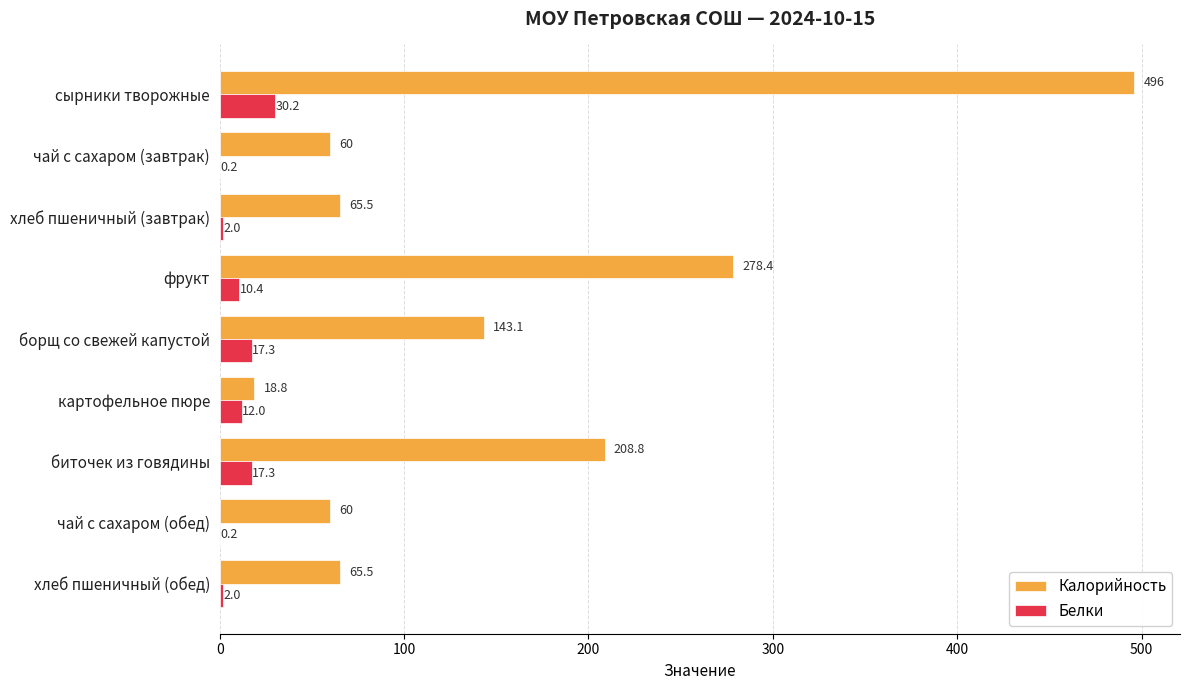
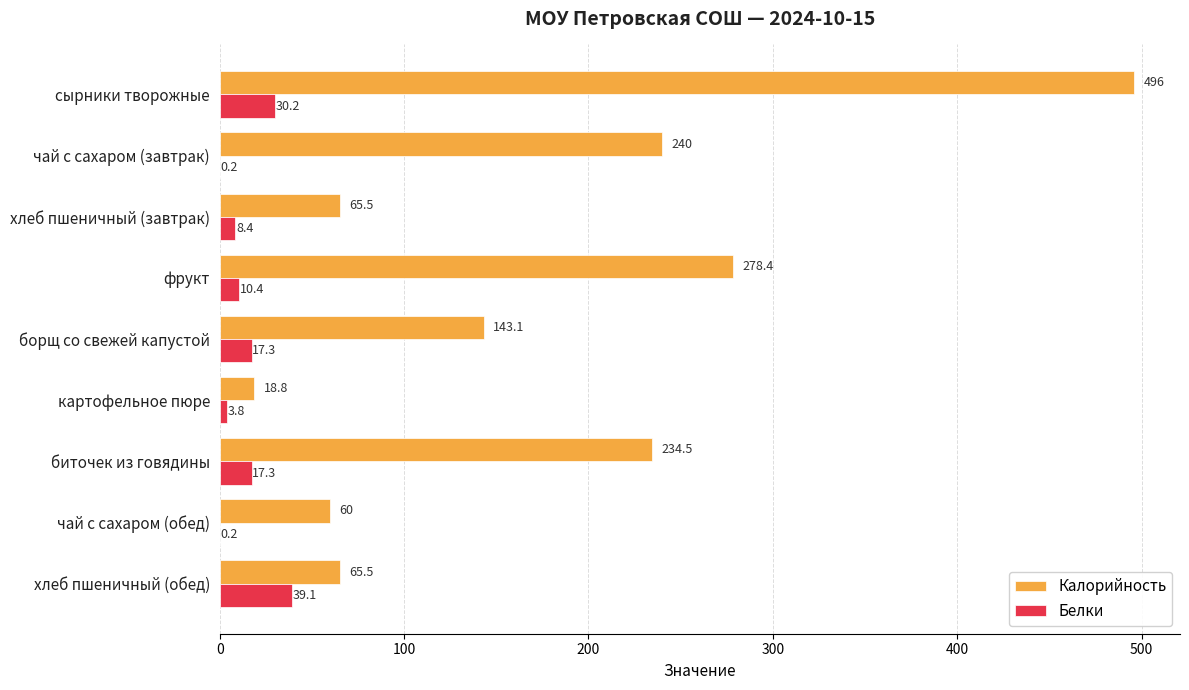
Калорийность, чай с сахаром (завтрак): 60 -> 240
Белки, хлеб пшеничный (завтрак): 2.0 -> 8.4
Белки, картофельное пюре: 12.0 -> 3.8
Калорийность, биточек из говядины: 208.8 -> 234.5
Белки, хлеб пшеничный (обед): 2.0 -> 39.1
